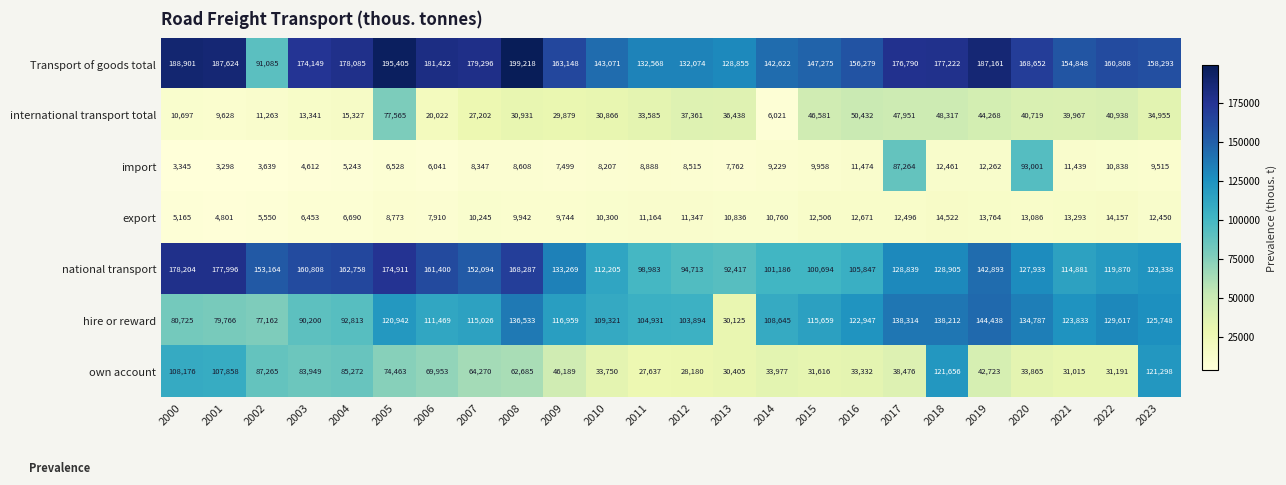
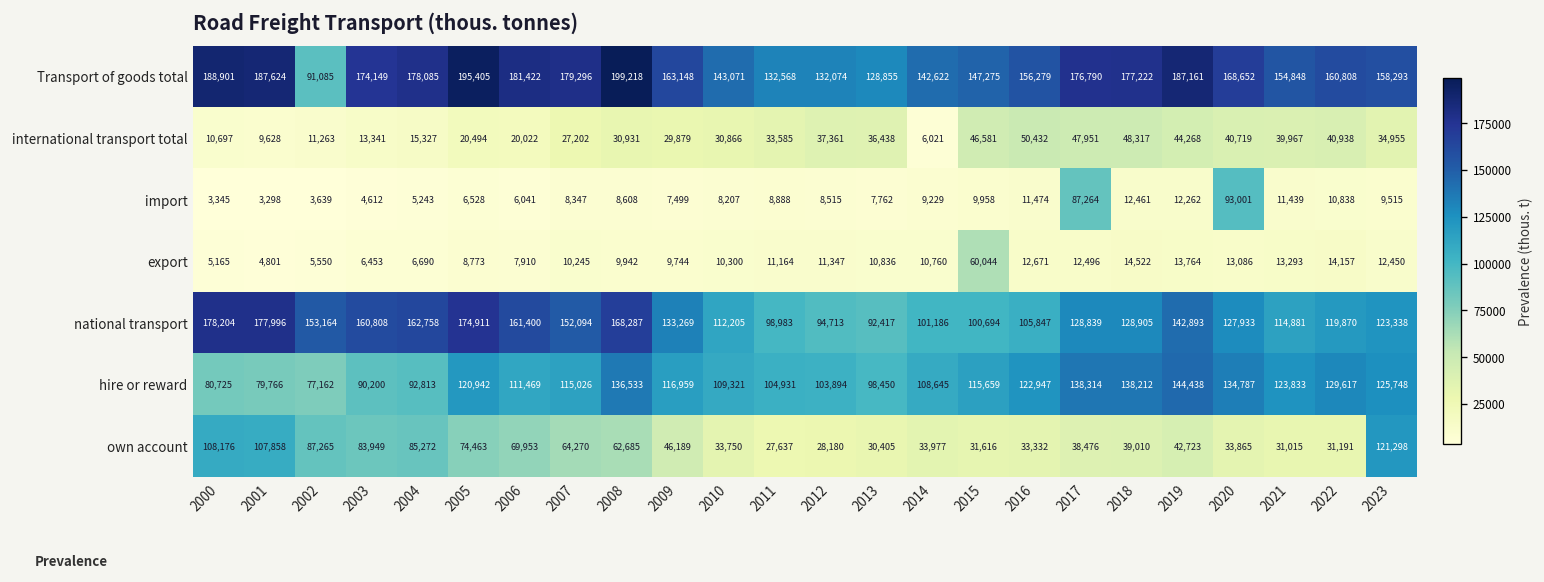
international transport total, 2005: 77,565 -> 20,494
export, 2015: 12,506 -> 60,044
hire or reward, 2013: 30,125 -> 98,450
own account, 2018: 121,656 -> 39,010
